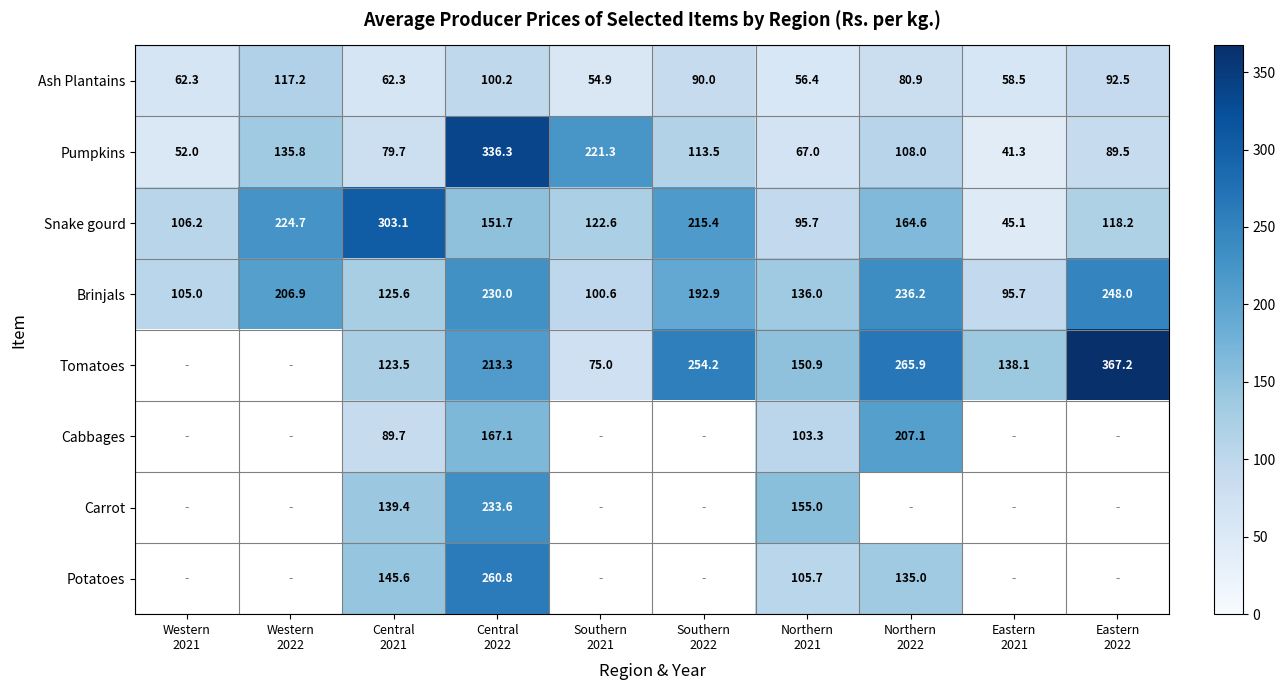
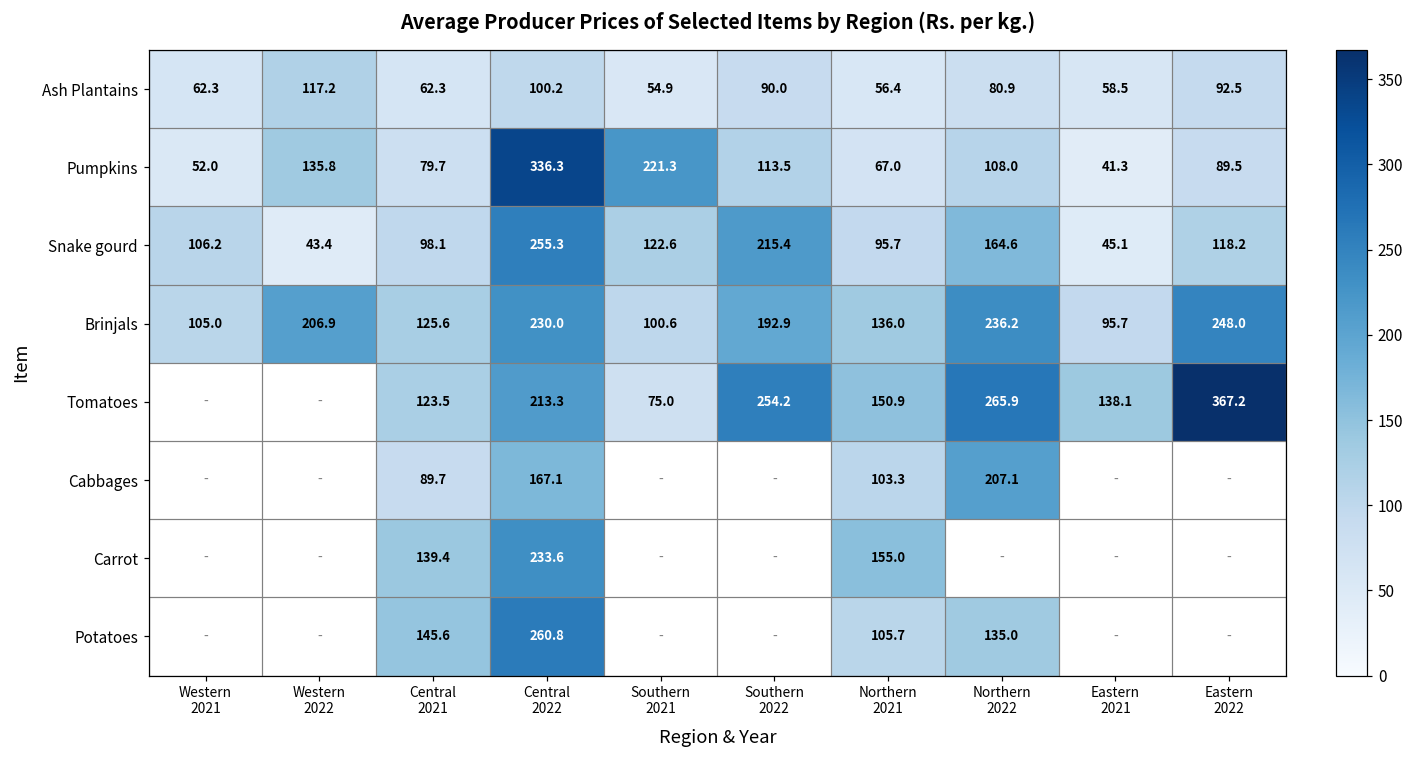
Snake gourd, Western 2022: 224.7 -> 43.4
Snake gourd, Central 2021: 303.1 -> 98.1
Snake gourd, Central 2022: 151.7 -> 255.3
